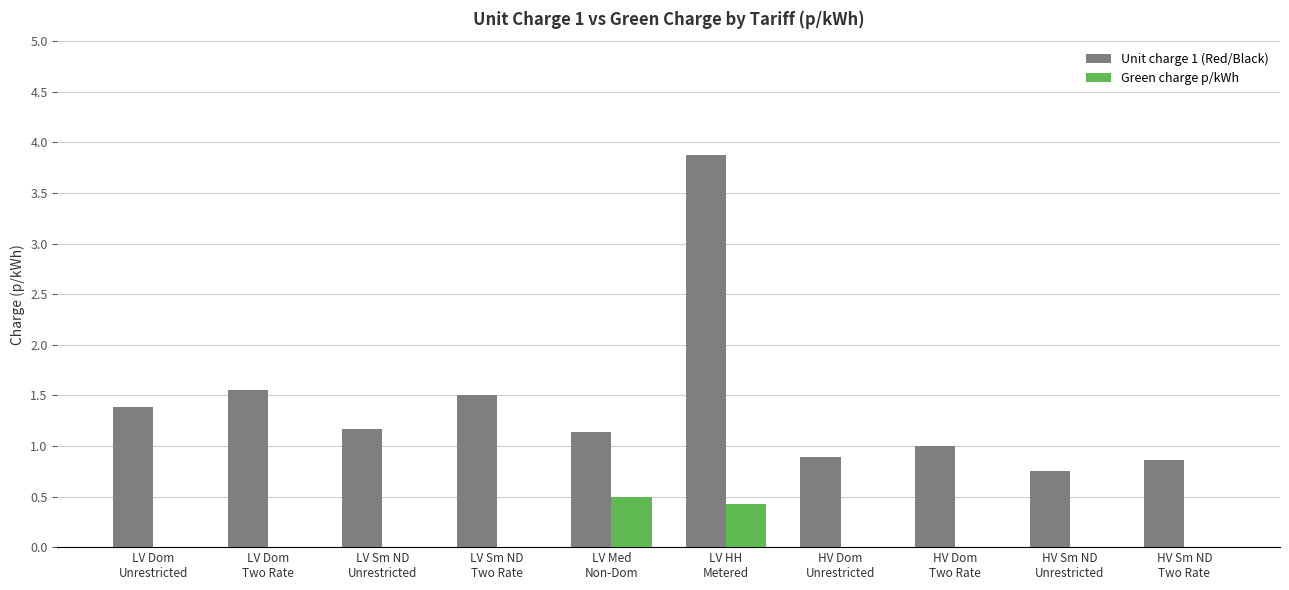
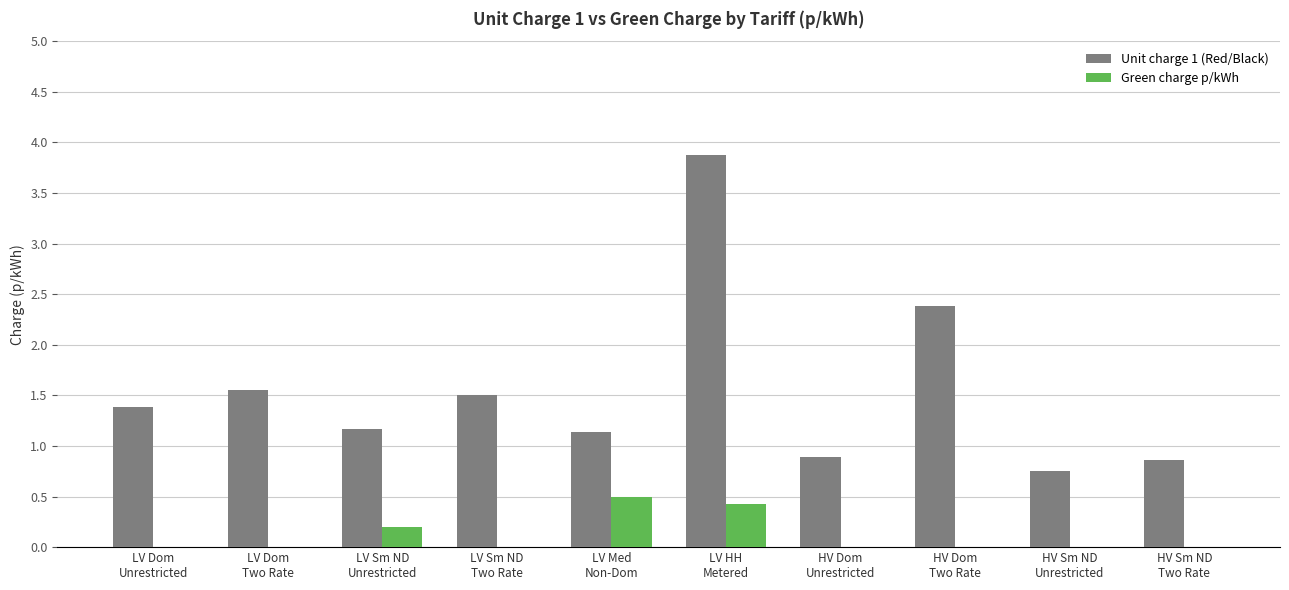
Green charge p/kWh, LV Sm ND Unrestricted: 0.0 -> 0.2
Unit charge 1 (Red/Black), HV Dom Two Rate: 1.00 -> 2.38
